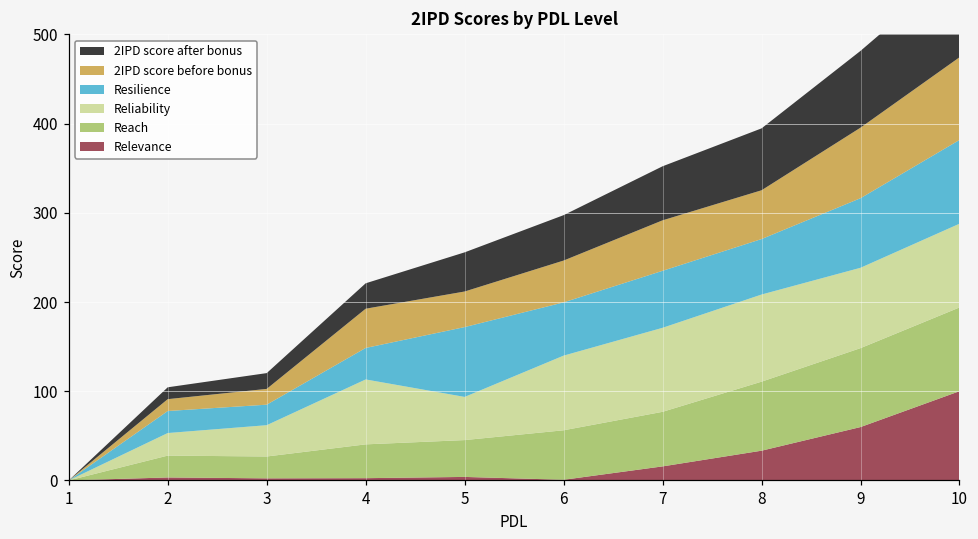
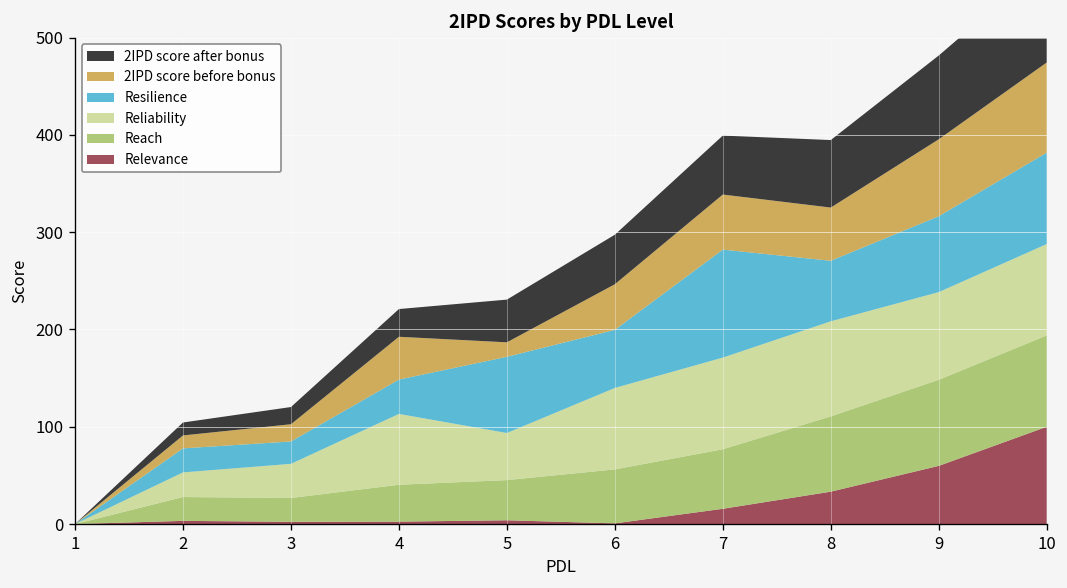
2IPD score before bonus, 5: 40 -> 10
Resilience, 7: 60 -> 110
